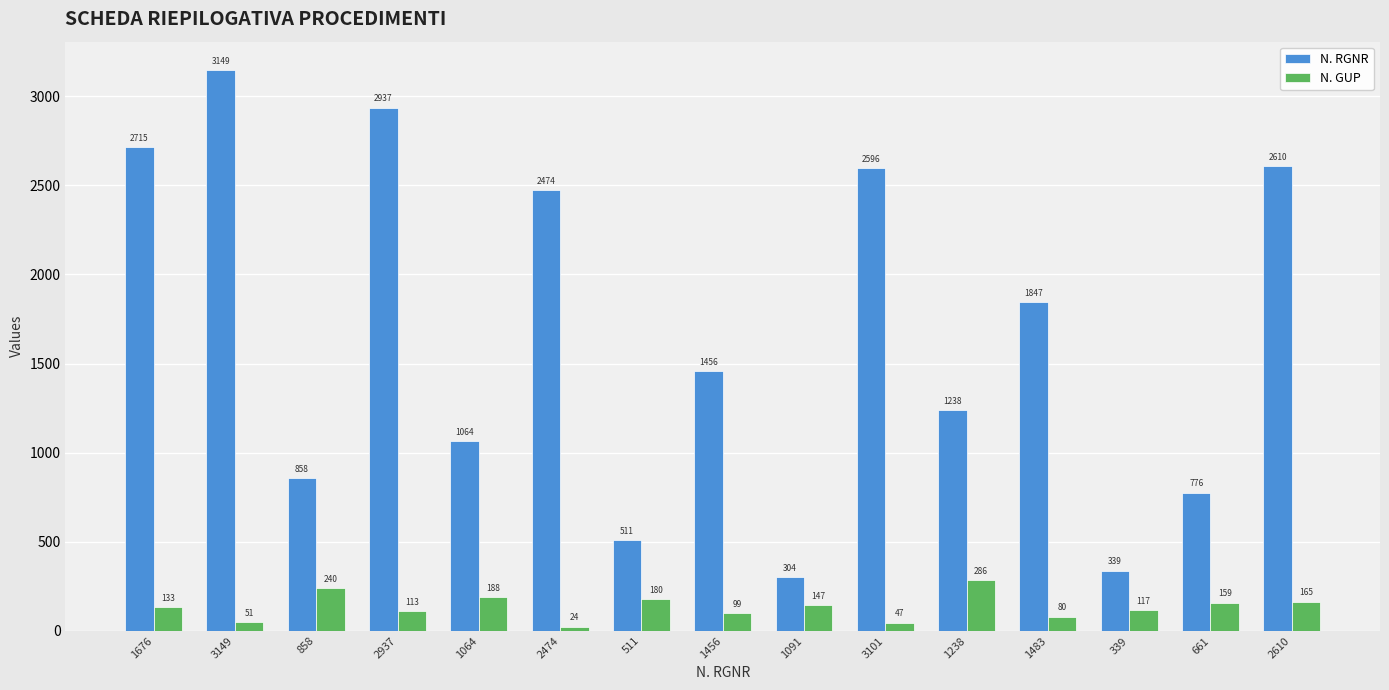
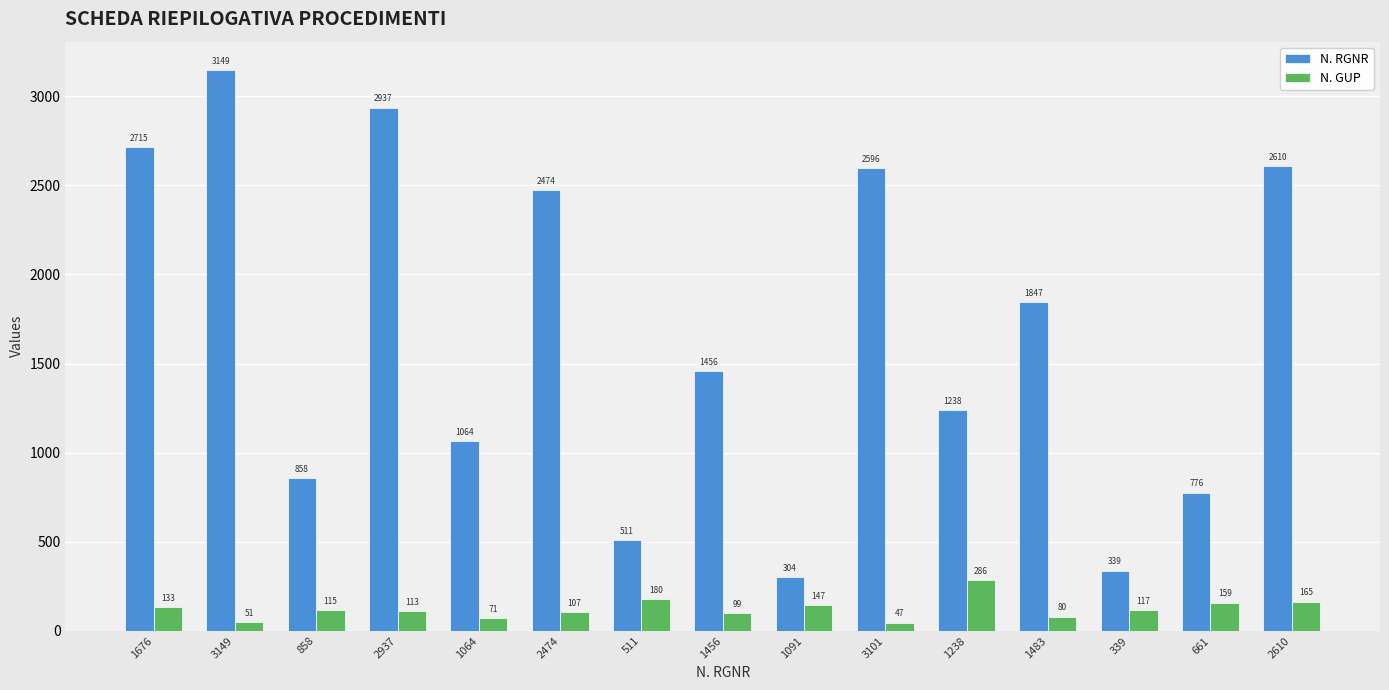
N. GUP, 858: 240 -> 115
N. GUP, 1064: 188 -> 71
N. GUP, 2474: 24 -> 107
